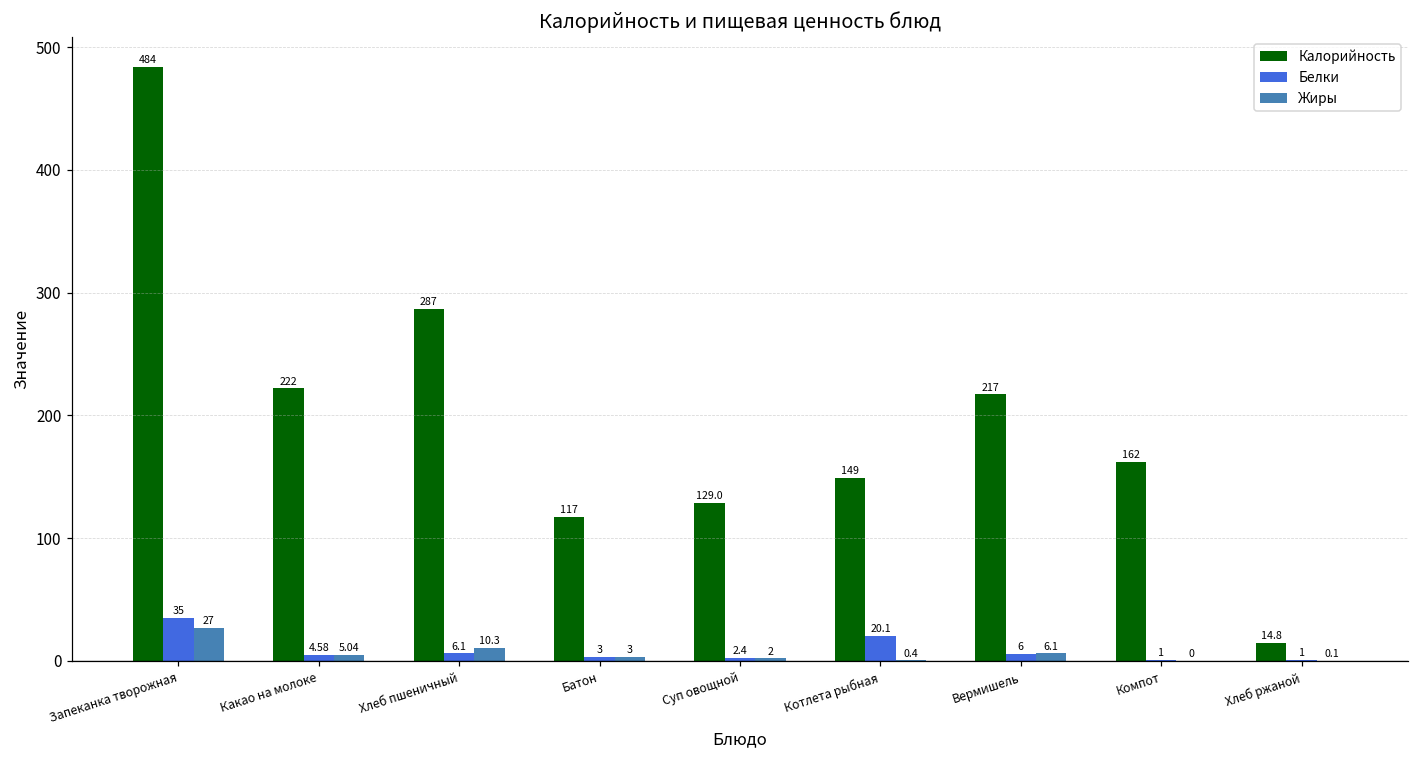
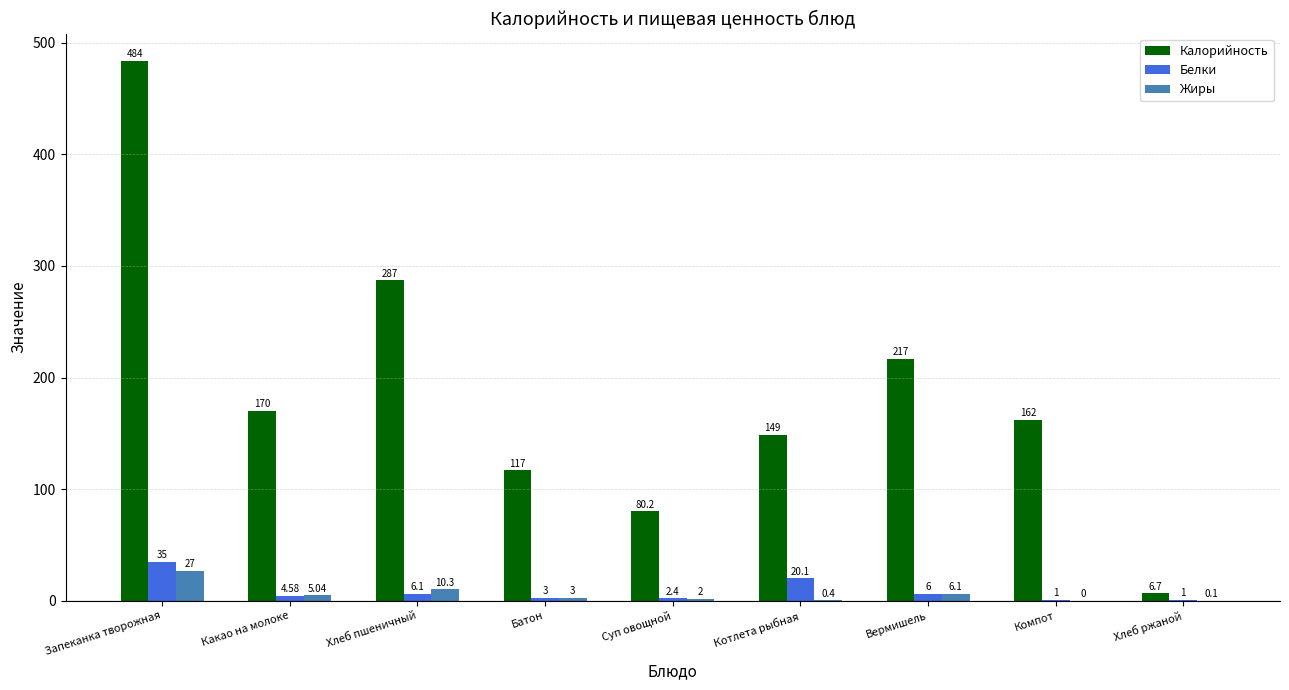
Калорийность, Какао на молоке: 222 -> 170
Калорийность, Суп овощной: 129.0 -> 80.2
Калорийность, Хлеб ржаной: 14.8 -> 6.7
